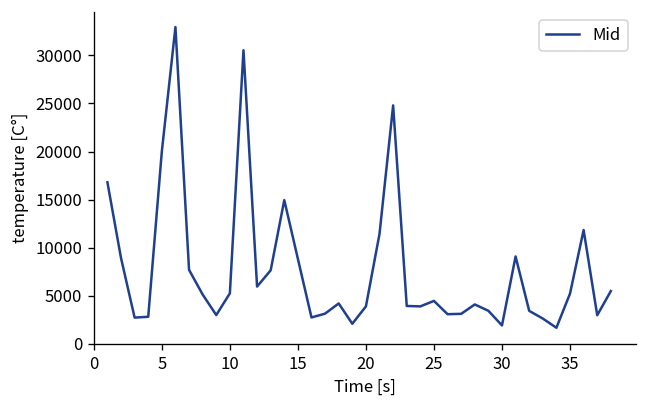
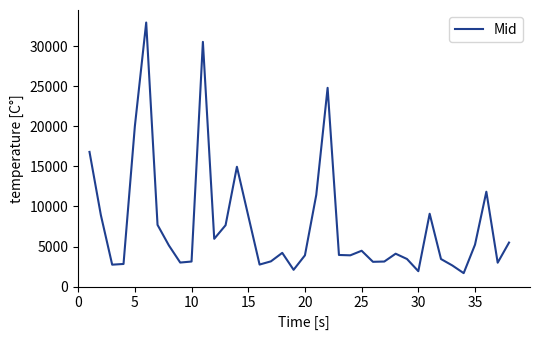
10: 5000 -> 3000
